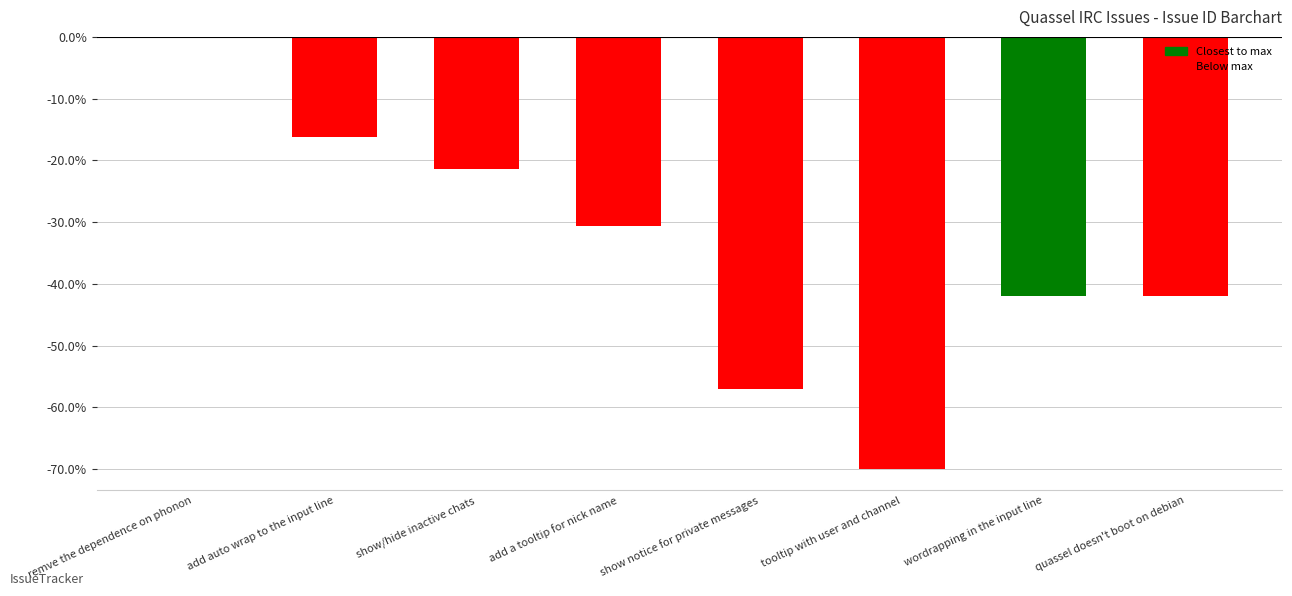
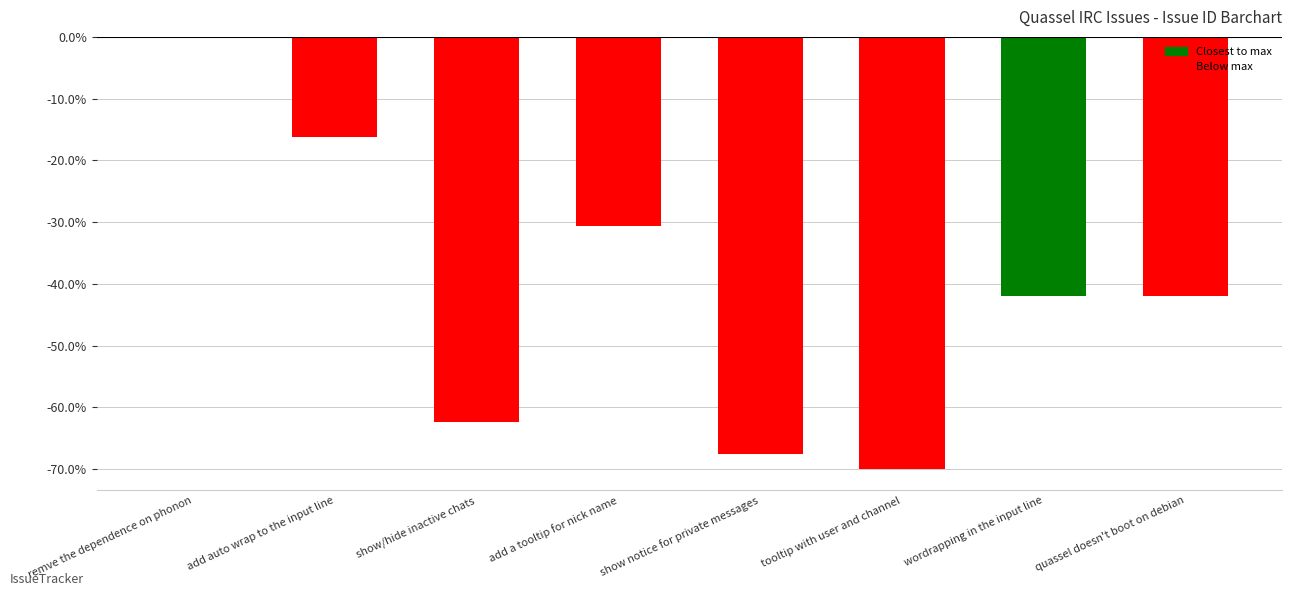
show/hide inactive chats: -21% -> -62%
show notice for private messages: -57% -> -67%
